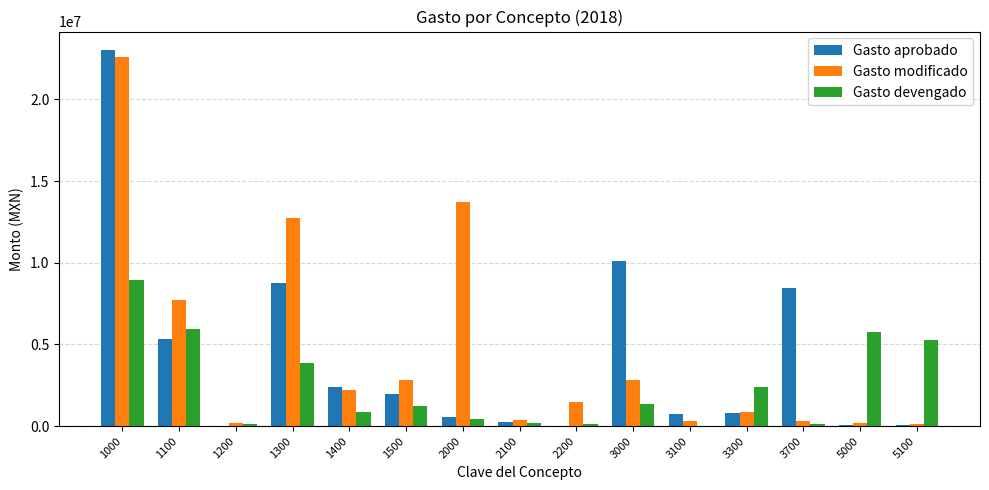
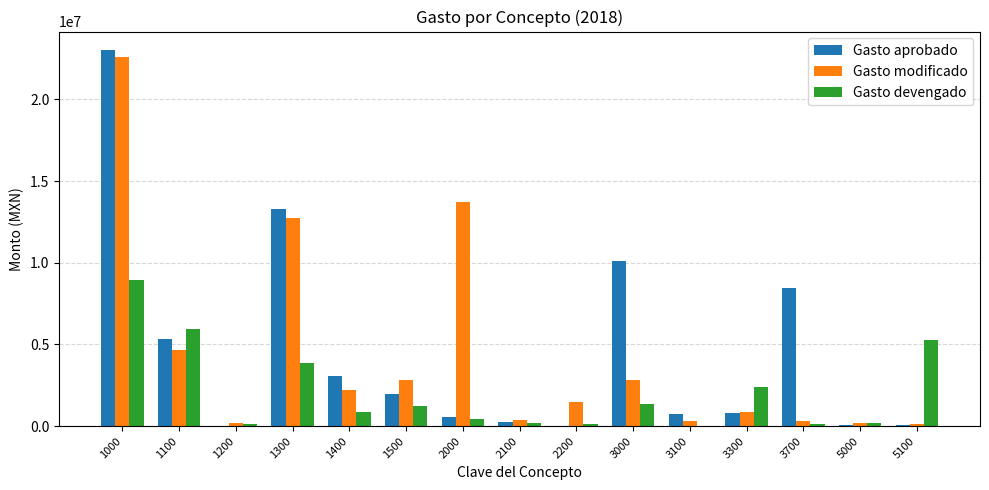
Gasto modificado, 1100: 7700000 -> 4600000
Gasto aprobado, 1300: 8800000 -> 13300000
Gasto aprobado, 1400: 2400000 -> 3100000
Gasto devengado, 5000: 5800000 -> 200000
